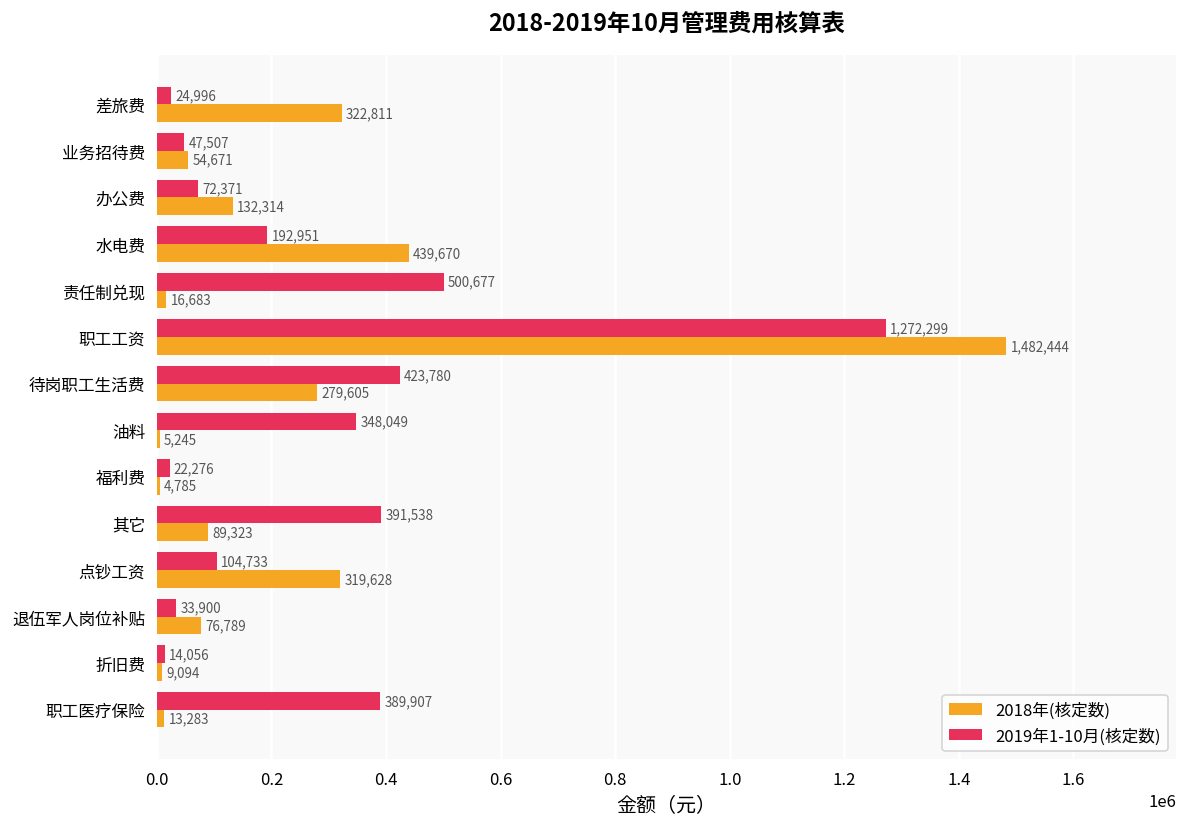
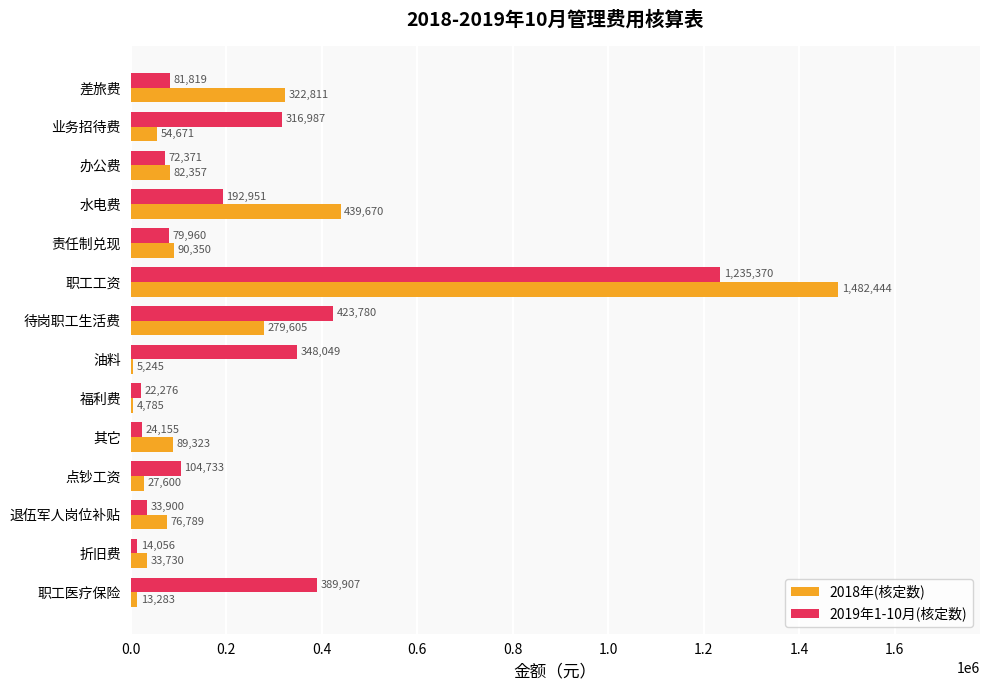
2019年1-10月(核定数), 差旅费: 24,996 -> 81,819
2019年1-10月(核定数), 业务招待费: 47,507 -> 316,987
2018年(核定数), 办公费: 132,314 -> 82,357
2019年1-10月(核定数), 责任制兑现: 500,677 -> 79,960
2018年(核定数), 责任制兑现: 16,683 -> 90,350
2019年1-10月(核定数), 职工工资: 1,272,299 -> 1,235,370
2019年1-10月(核定数), 其它: 391,538 -> 24,155
2018年(核定数), 点钞工资: 319,628 -> 27,600
2018年(核定数), 折旧费: 9,094 -> 33,730
